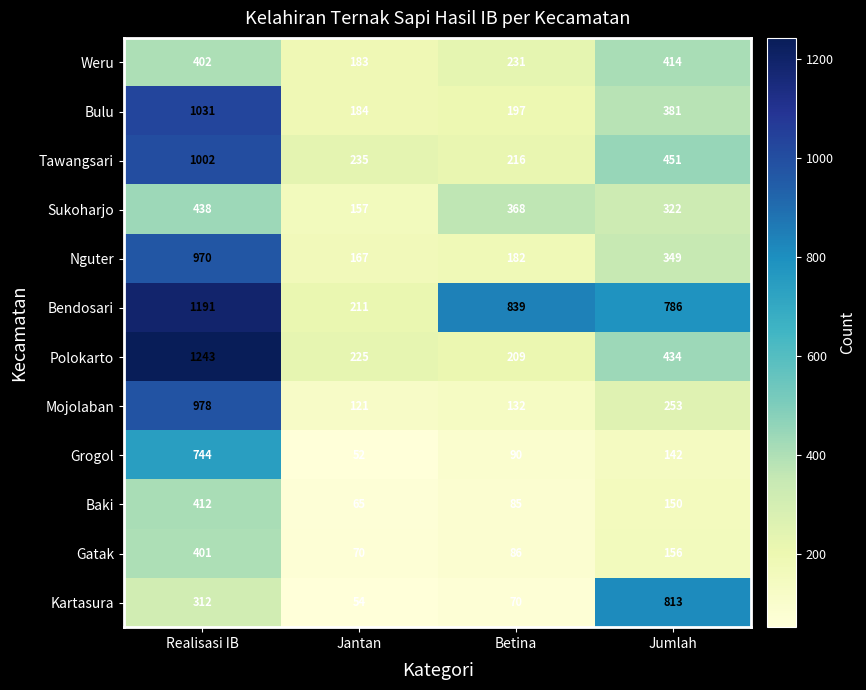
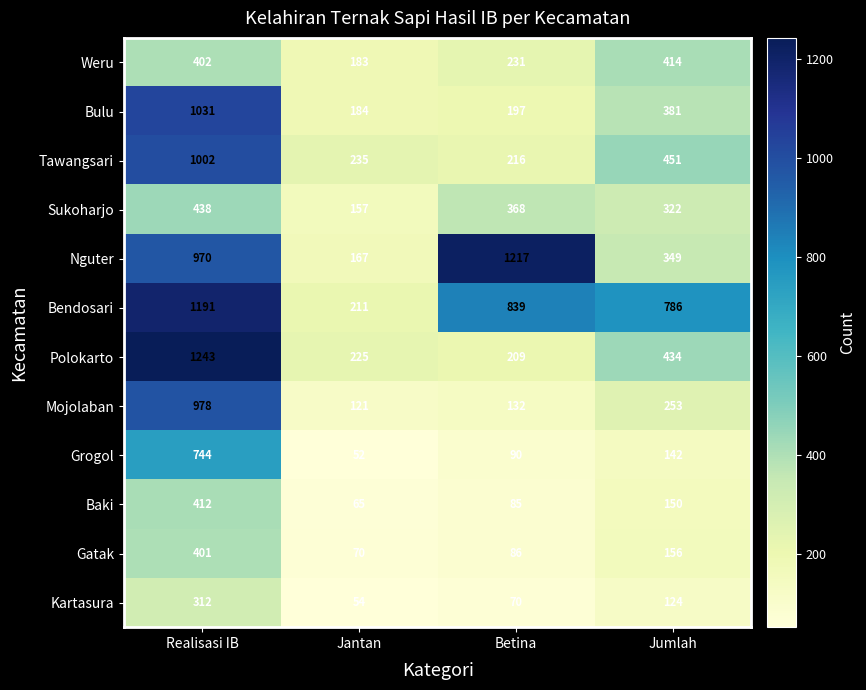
Nguter, Betina: 182 -> 1217
Kartasura, Jumlah: 813 -> 124
